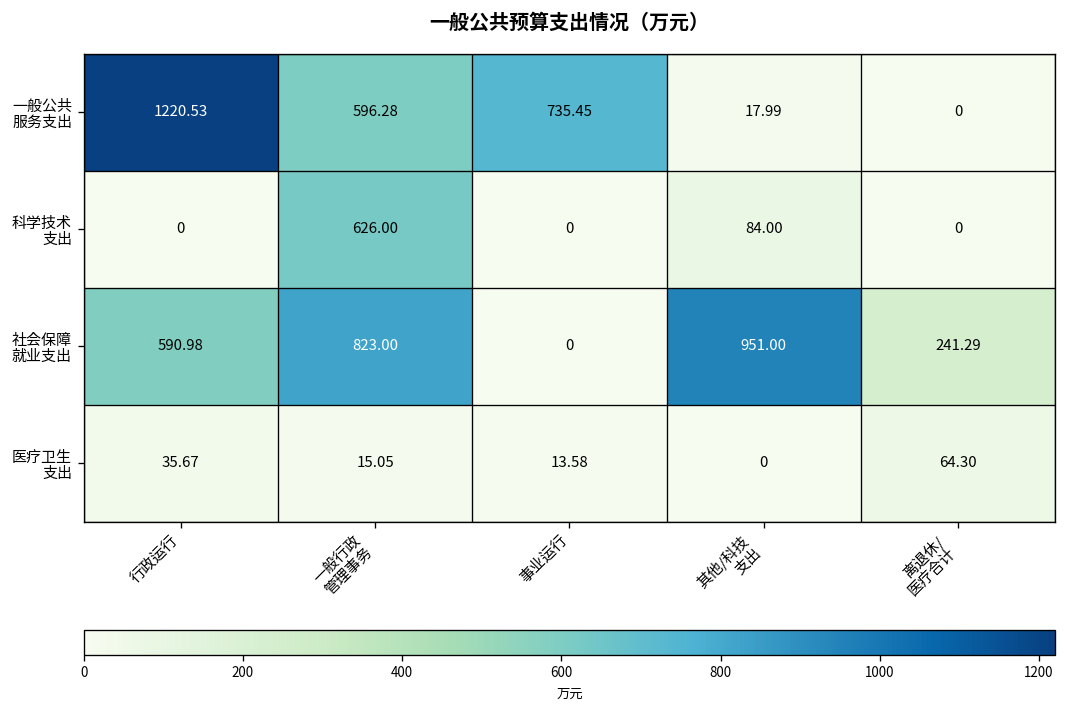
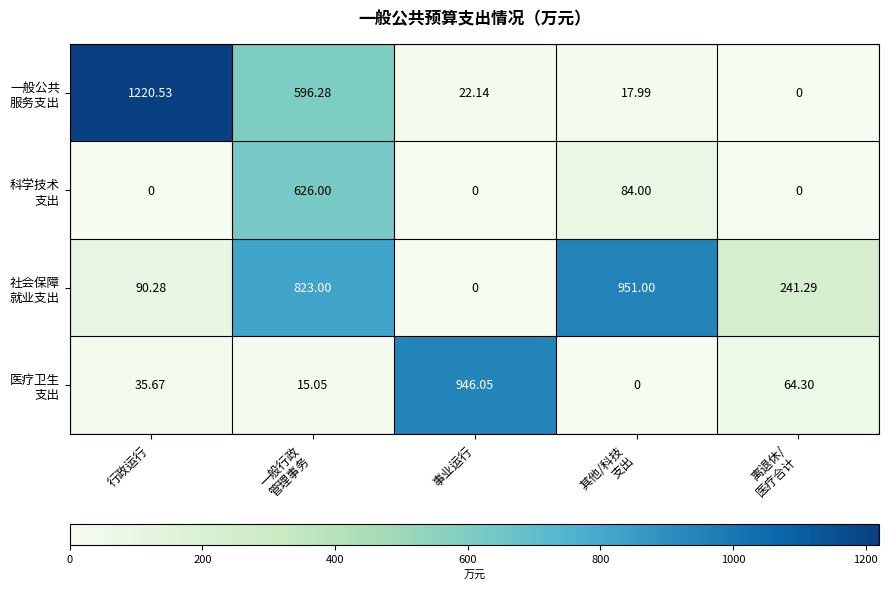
一般公共 服务支出, 事业运行: 735.45 -> 22.14
社会保障 就业支出, 行政运行: 590.98 -> 90.28
医疗卫生 支出, 事业运行: 13.58 -> 946.05
